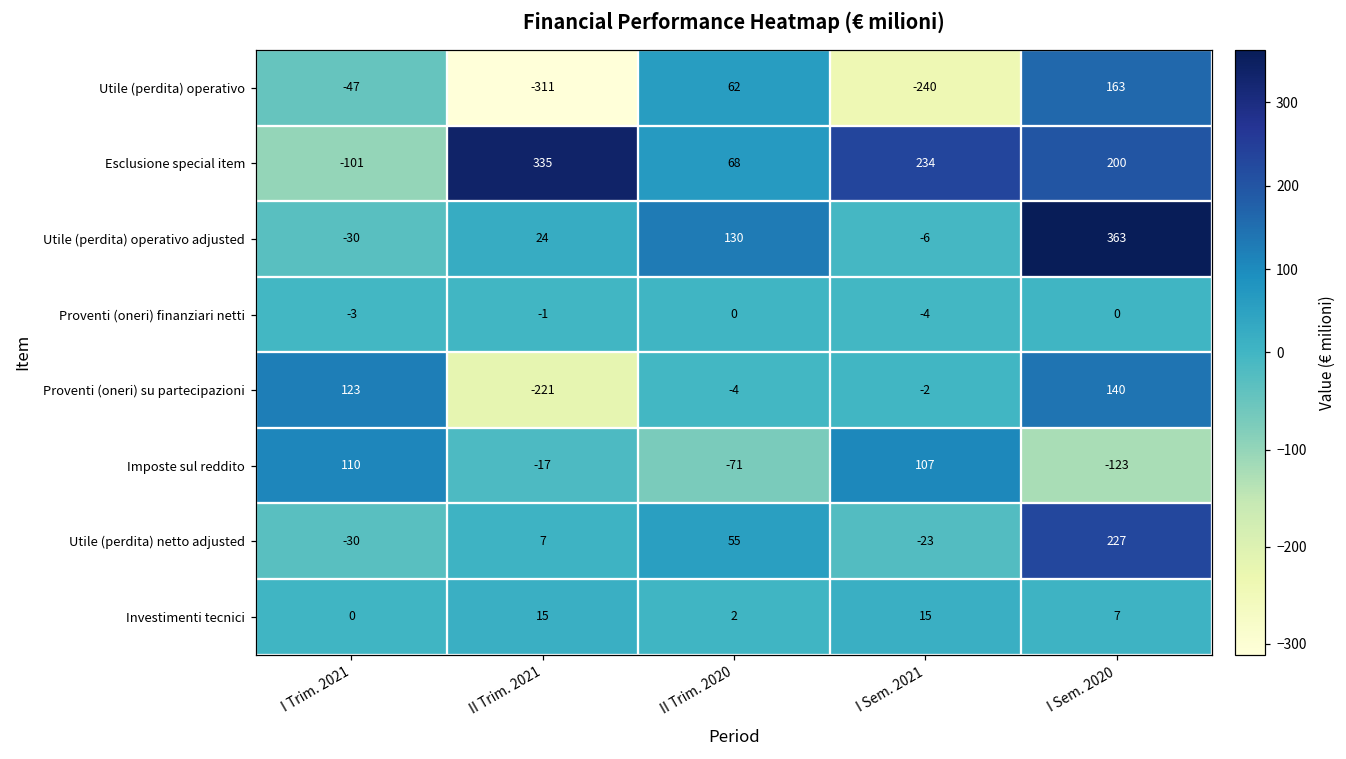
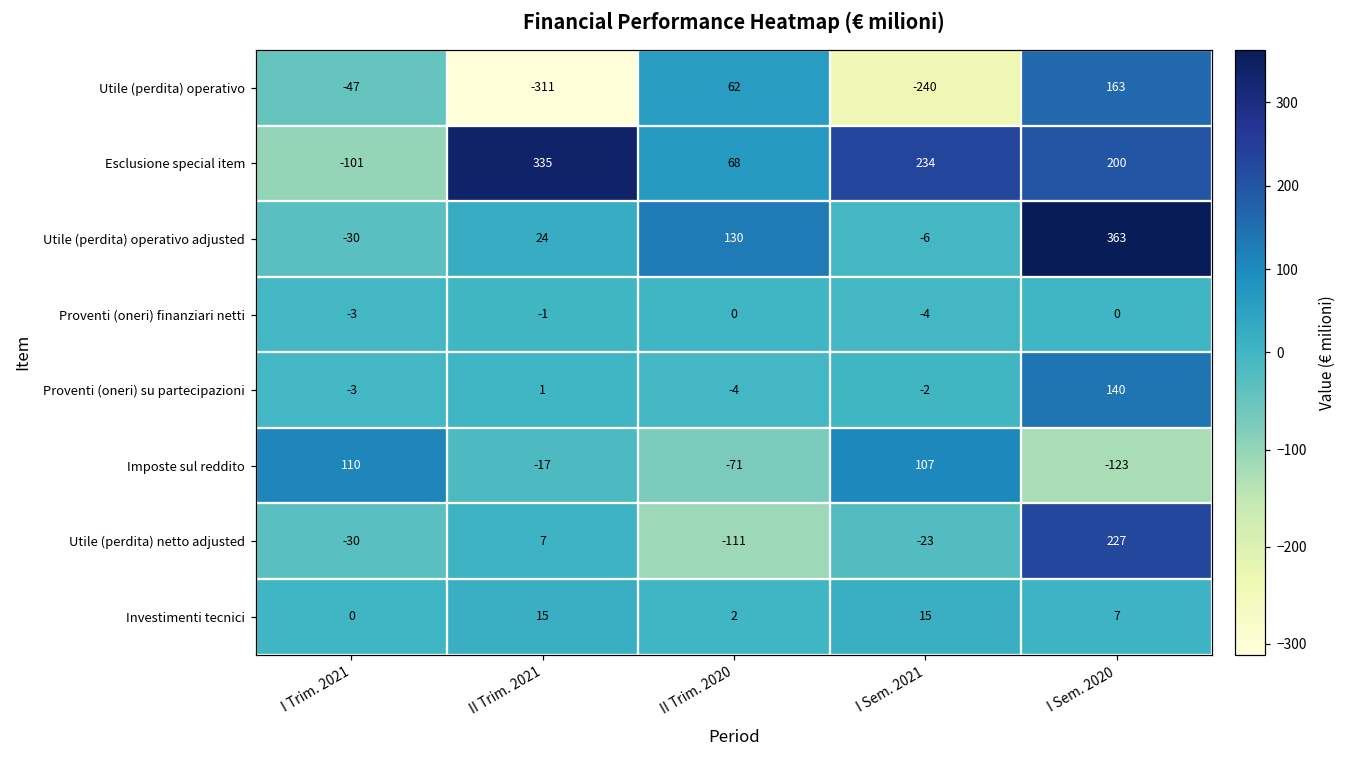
Proventi (oneri) su partecipazioni, I Trim. 2021: 123 -> -3
Proventi (oneri) su partecipazioni, II Trim. 2021: -221 -> 1
Utile (perdita) netto adjusted, II Trim. 2020: 55 -> -111
